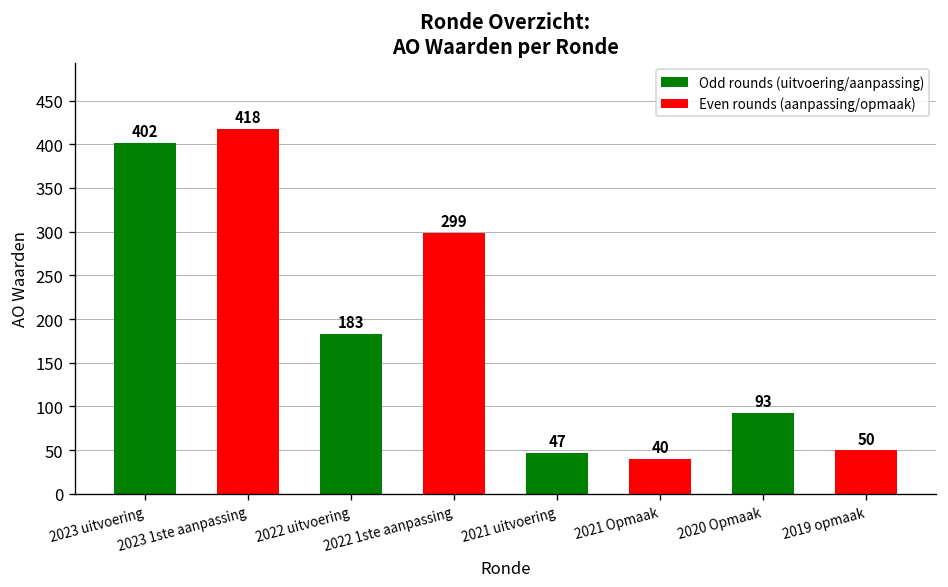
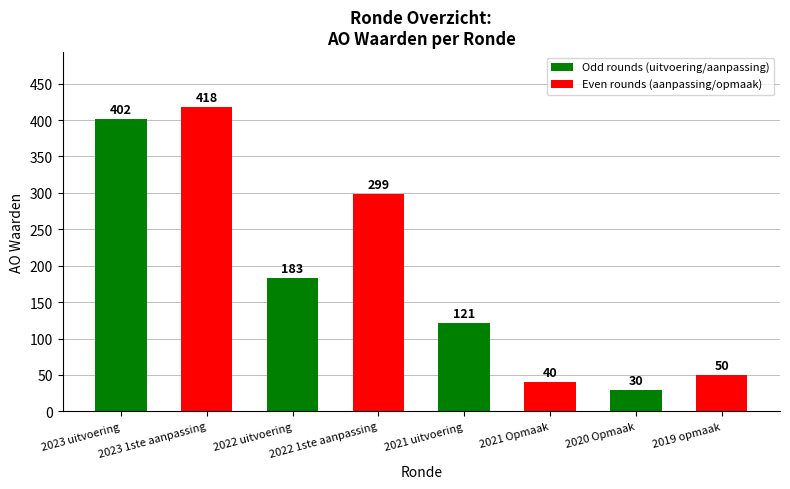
2021 uitvoering: 47 -> 121
2020 Opmaak: 93 -> 30
